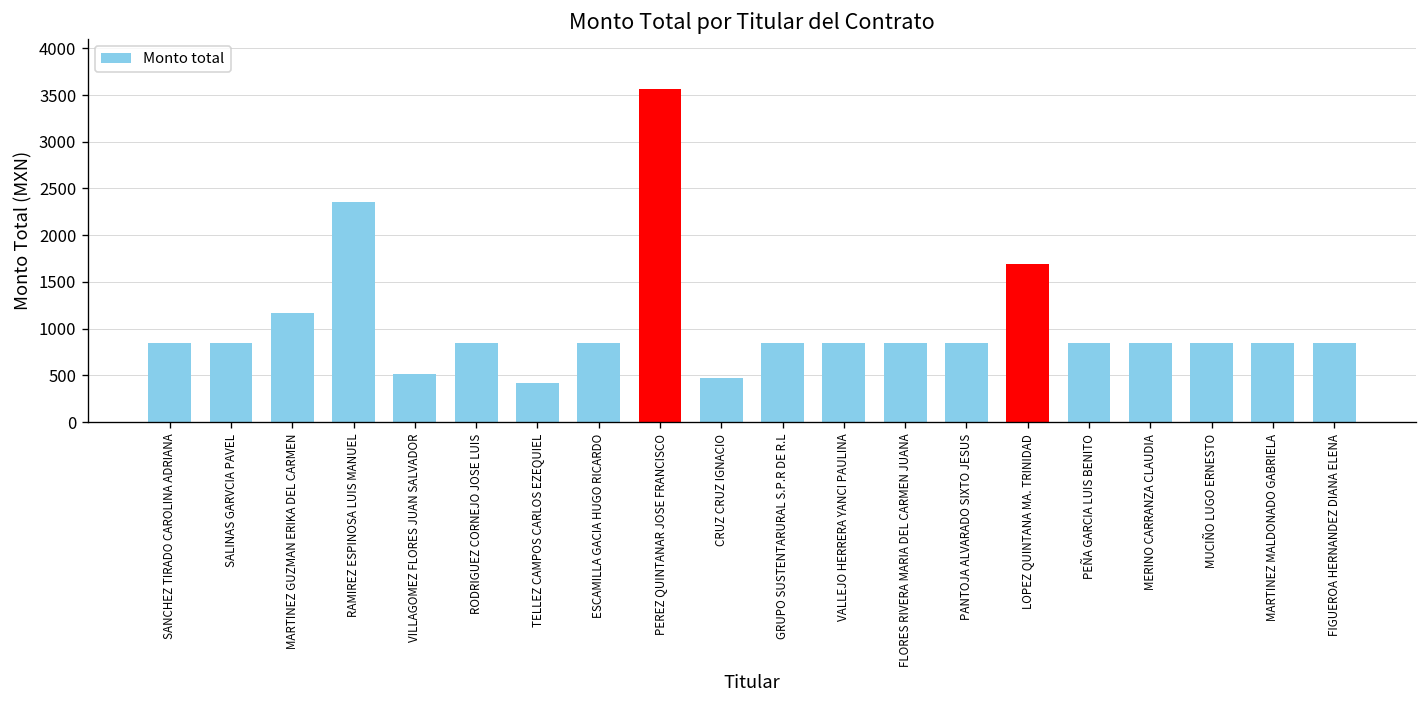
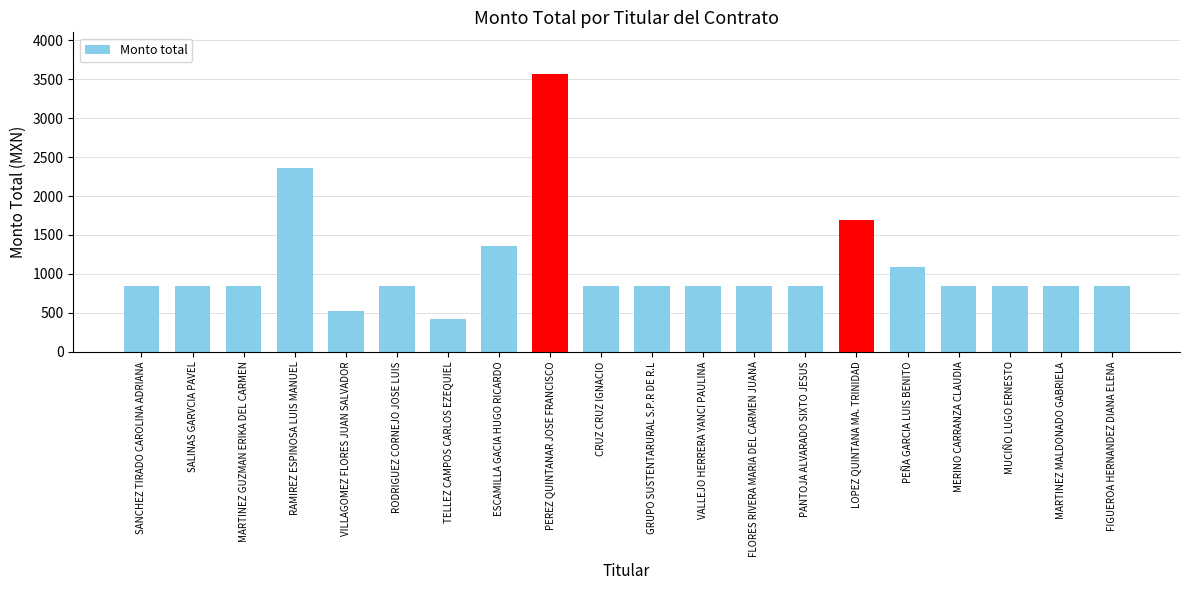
MARTINEZ GUZMAN ERIKA DEL CARMEN: 1200 -> 800
ESCAMILLA GACIA HUGO RICARDO: 800 -> 1400
CRUZ CRUZ IGNACIO: 500 -> 800
PEÑA GARCIA LUIS BENITO: 800 -> 1100
